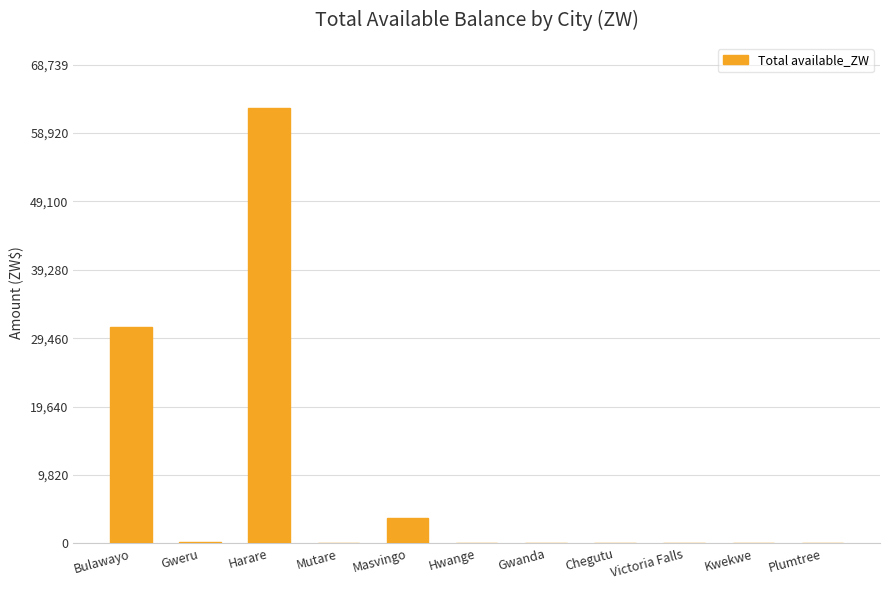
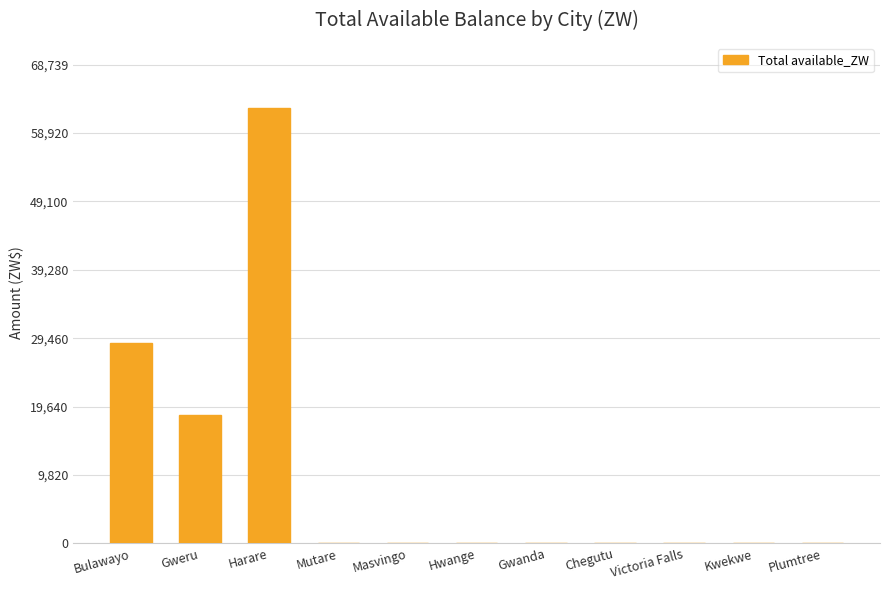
Bulawayo: 31,000 -> 29,000
Gweru: 0 -> 18,000
Masvingo: 4,000 -> 0
